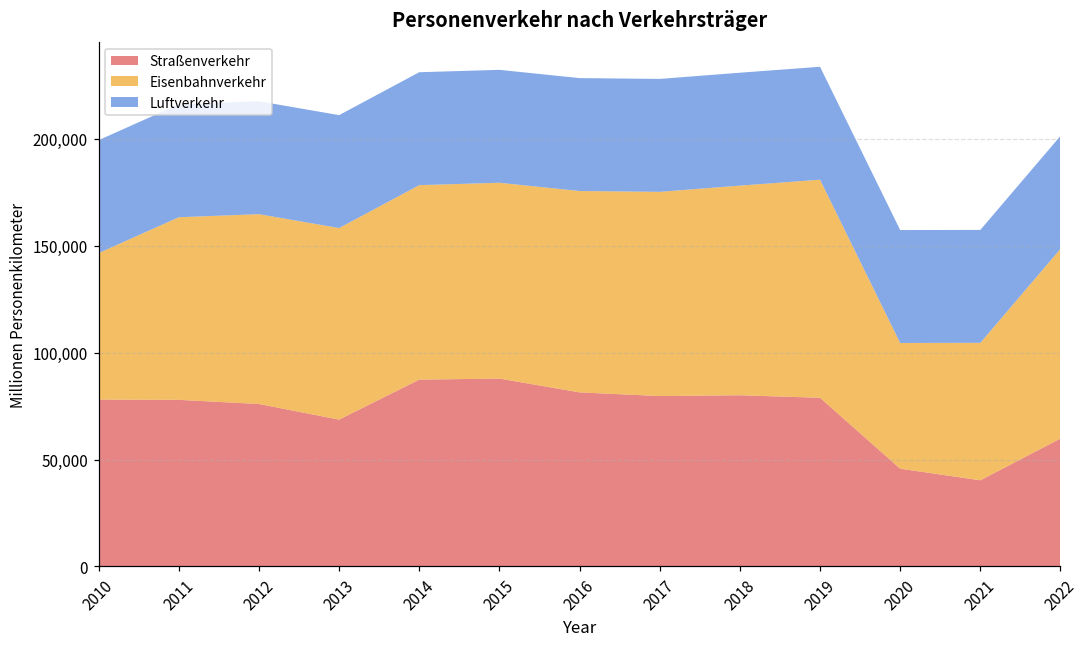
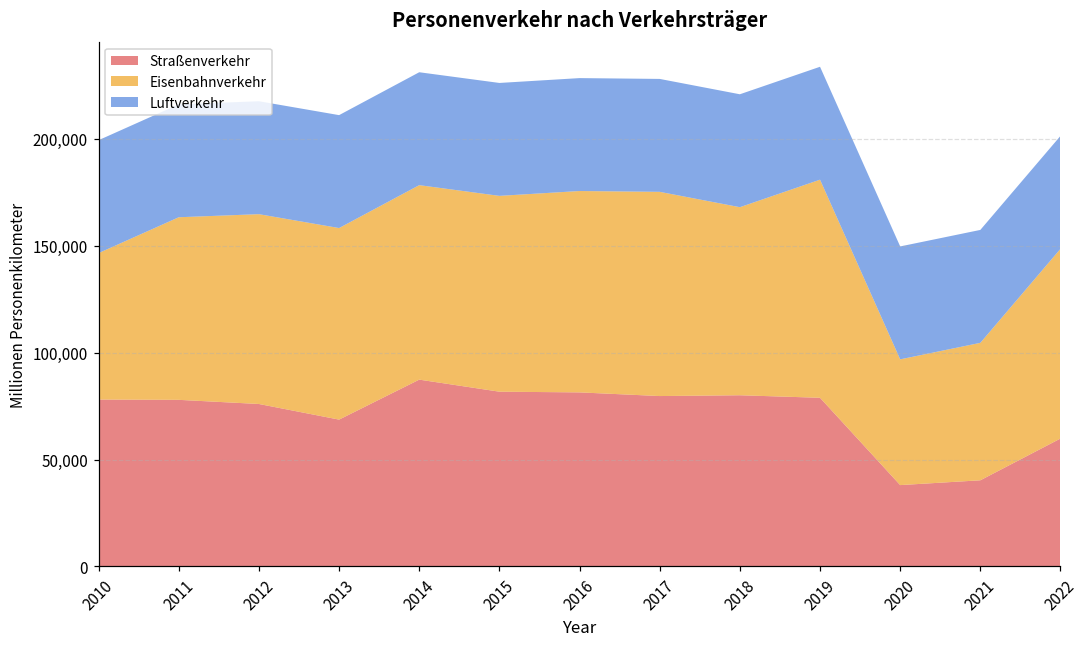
Straßenverkehr, 2015: 88,000 -> 82,000
Eisenbahnverkehr, 2018: 98,000 -> 88,000
Straßenverkehr, 2020: 46,000 -> 38,000
